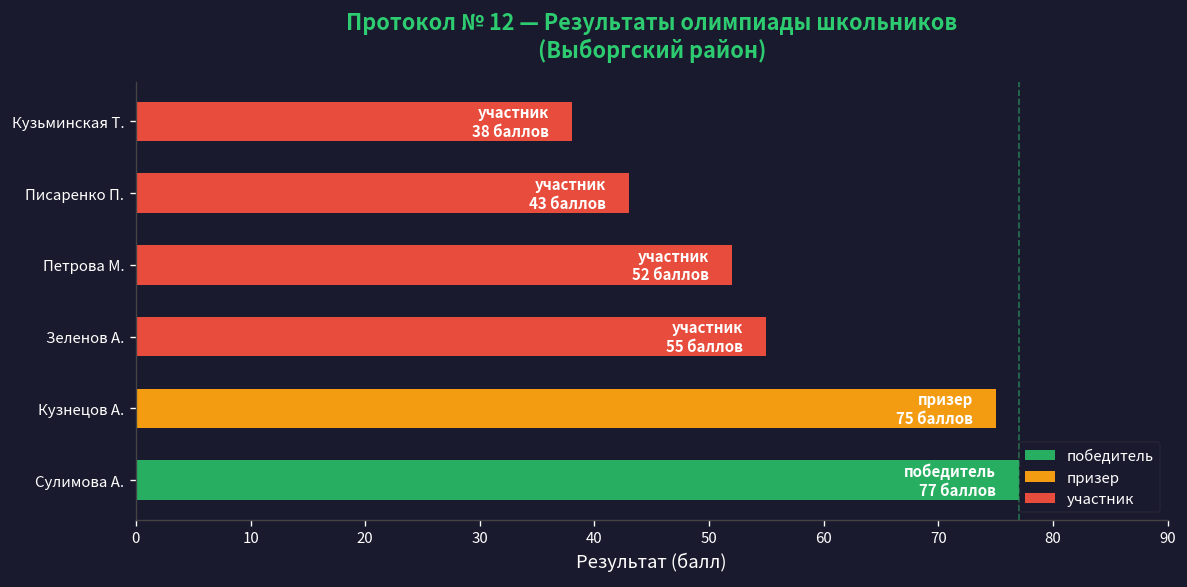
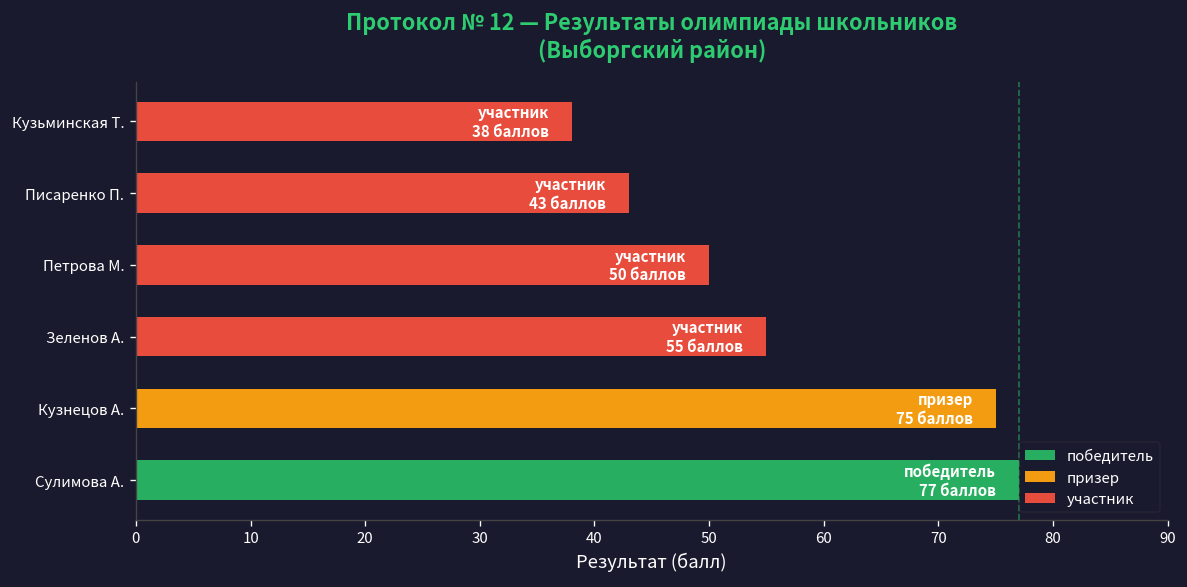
участник, Петрова М.: 52 -> 50
